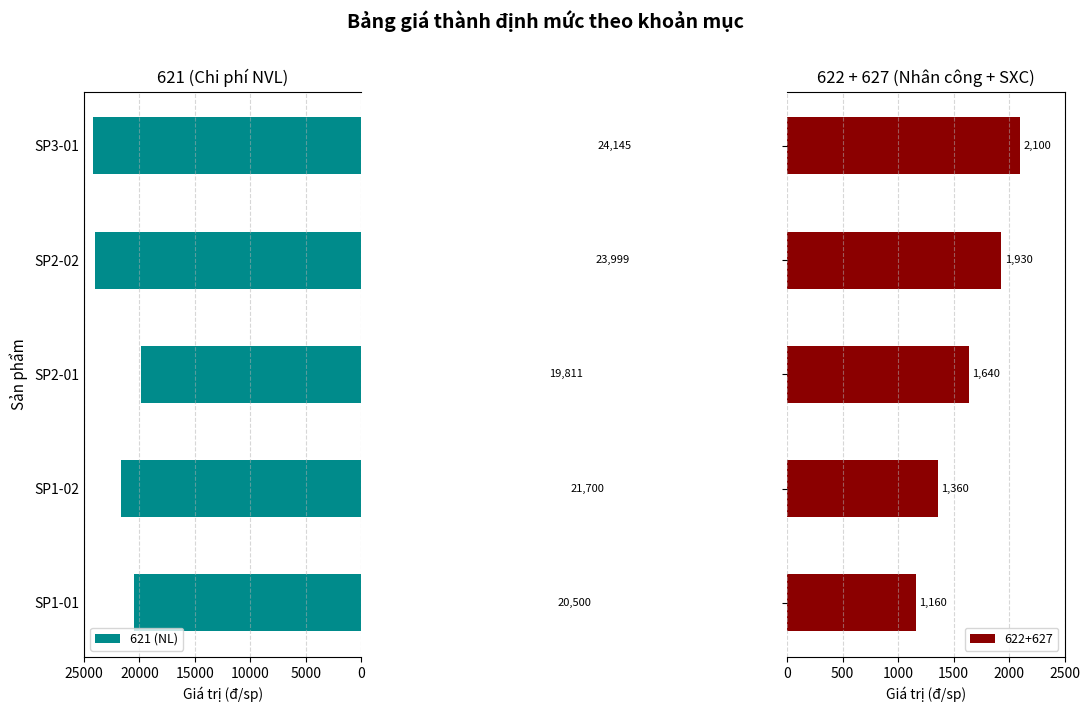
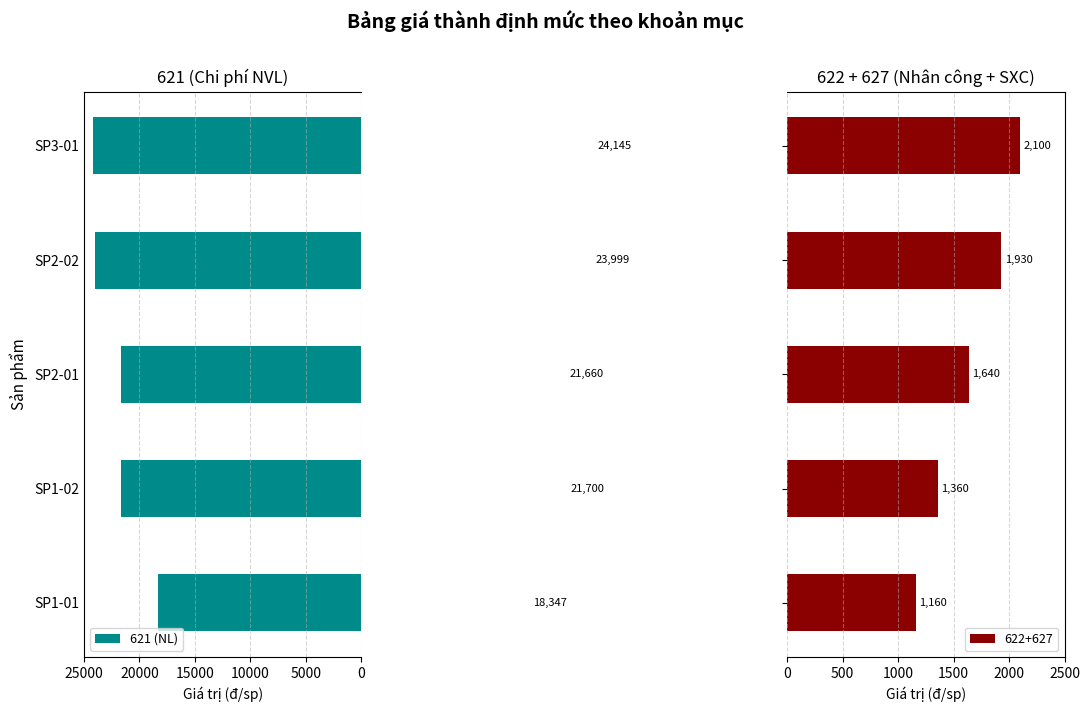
621 (Chi phí NVL), SP2-01: 19,811 -> 21,660
621 (Chi phí NVL), SP1-01: 20,500 -> 18,347
